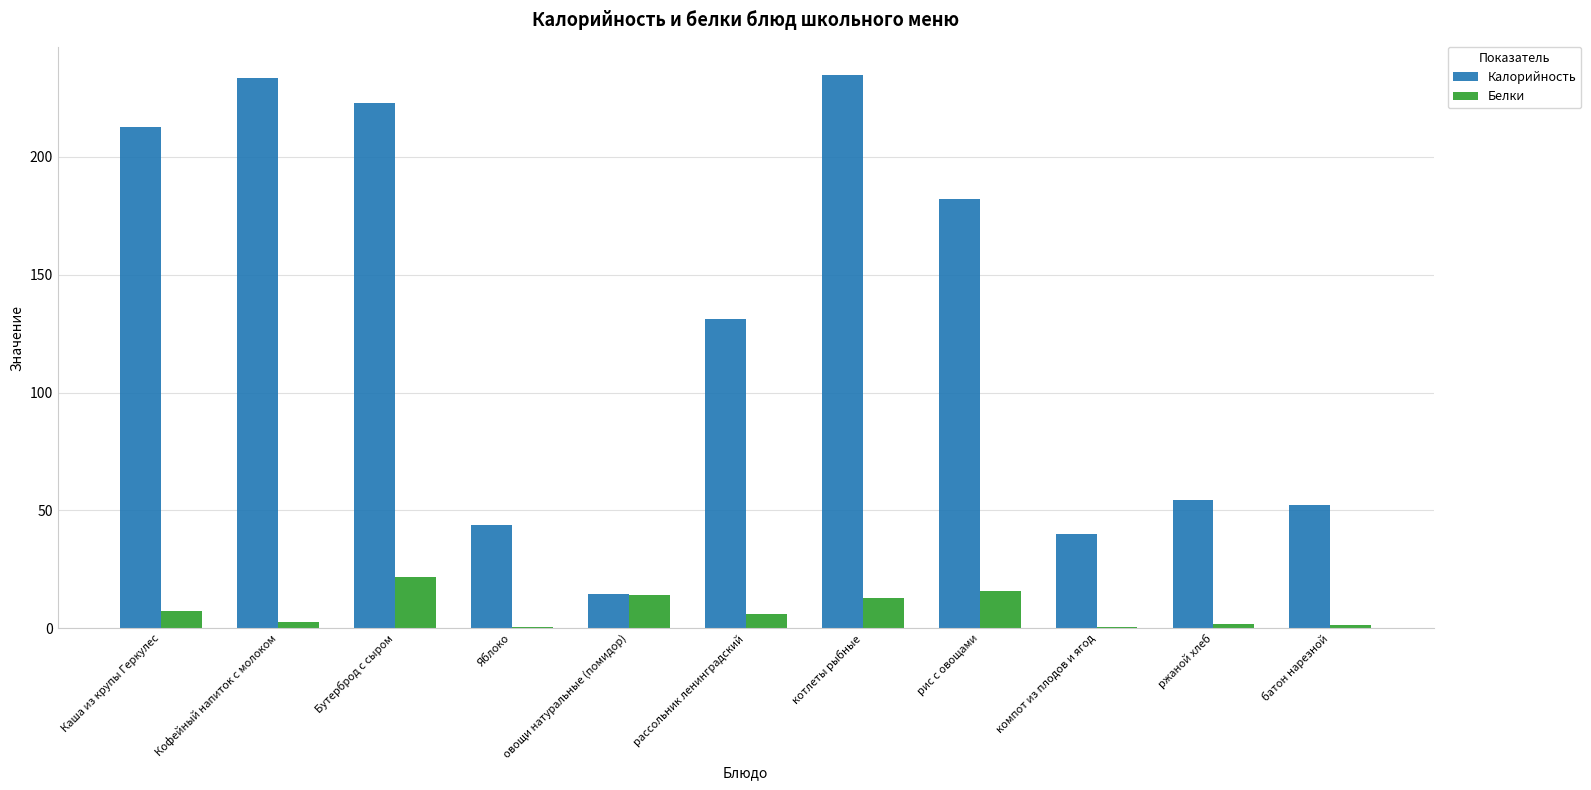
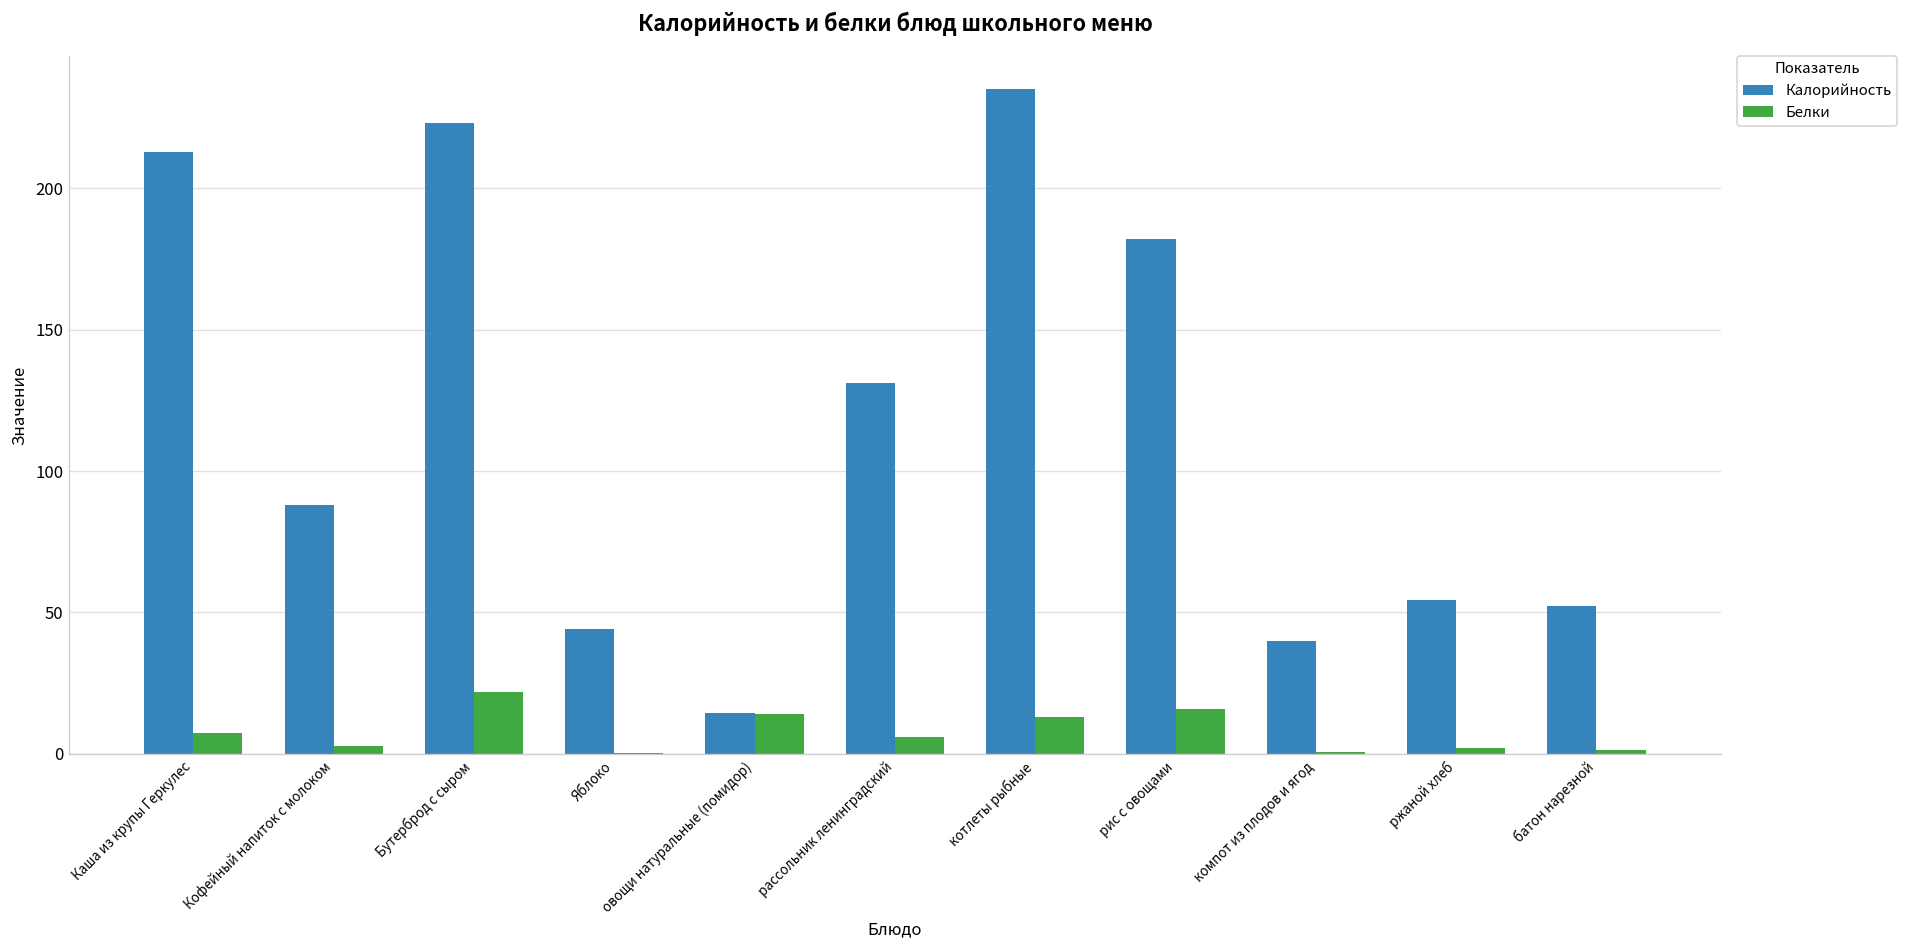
Калорийность, Кофейный напиток с молоком: 233 -> 88
